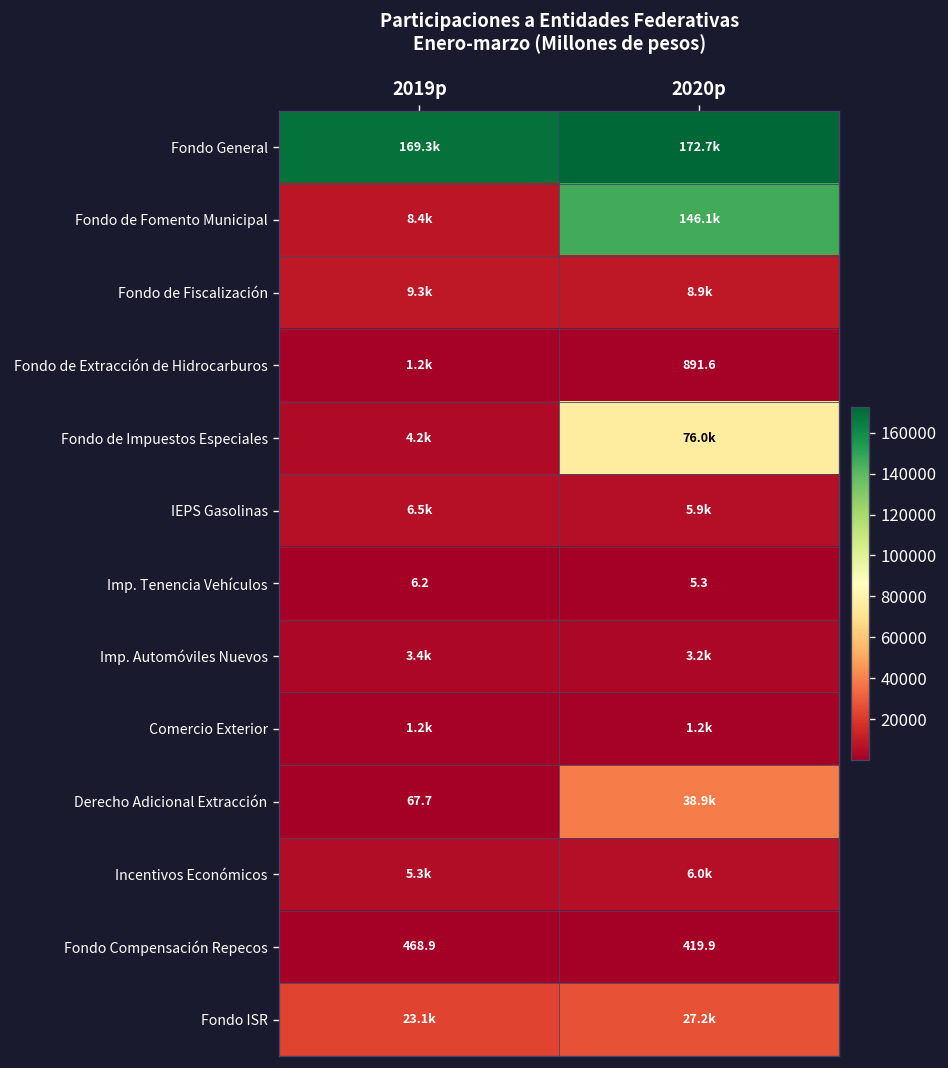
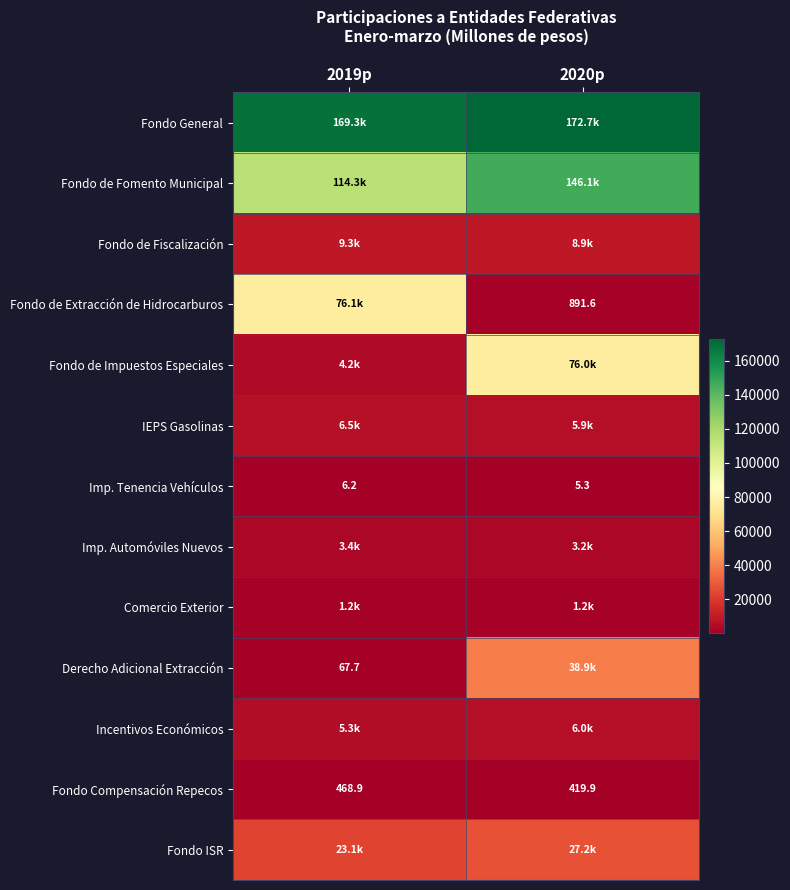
Fondo de Fomento Municipal, 2019p: 8.4k -> 114.3k
Fondo de Extracción de Hidrocarburos, 2019p: 1.2k -> 76.1k
